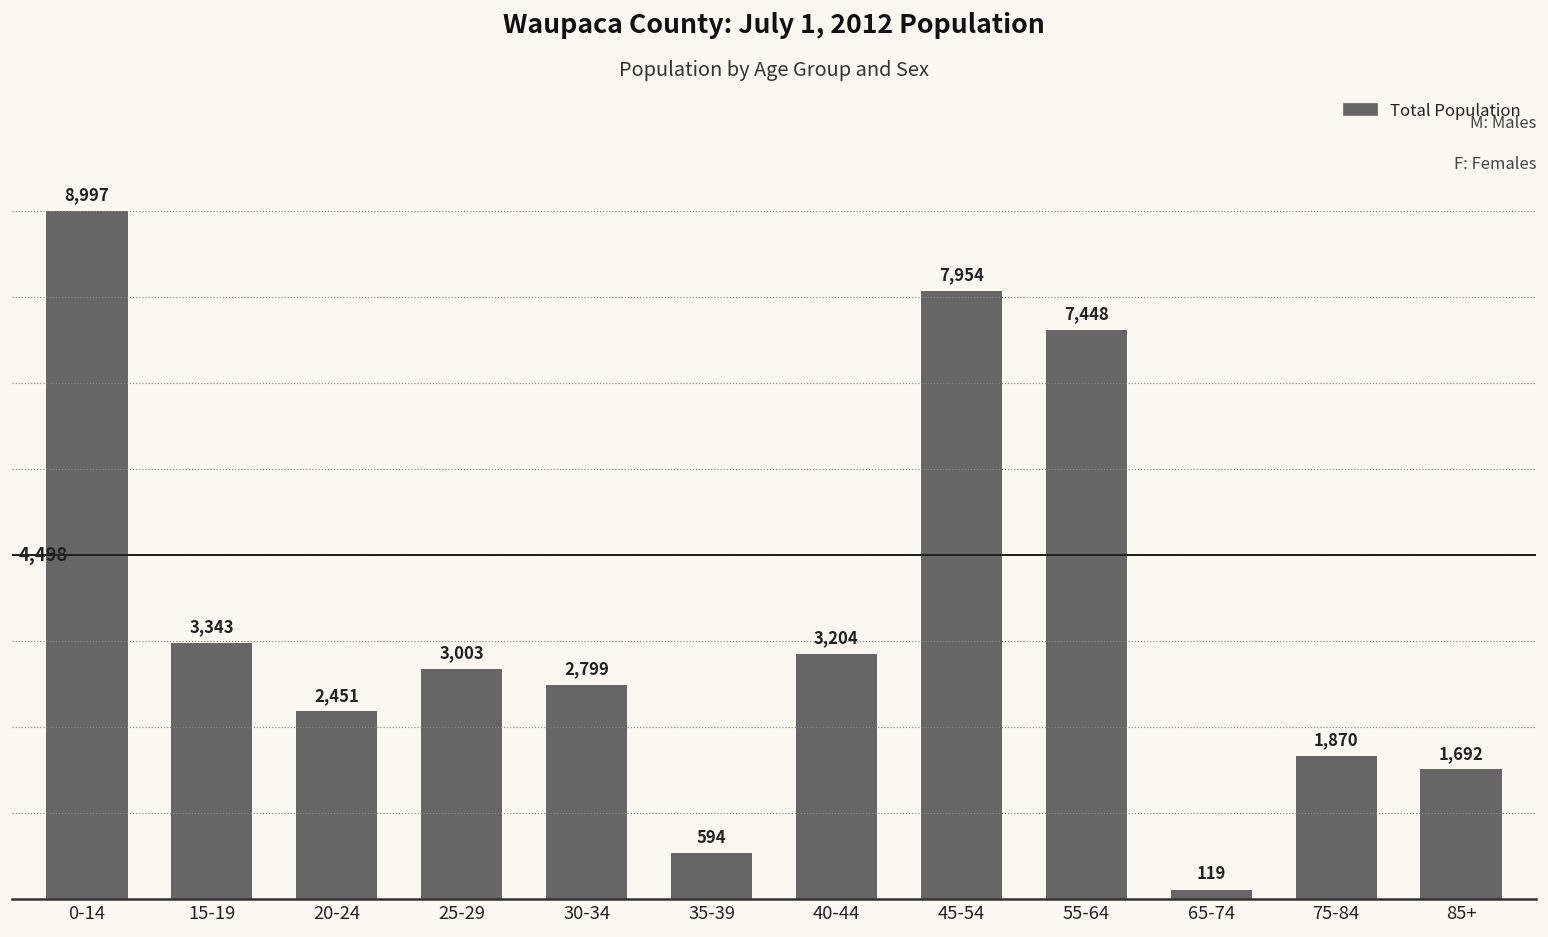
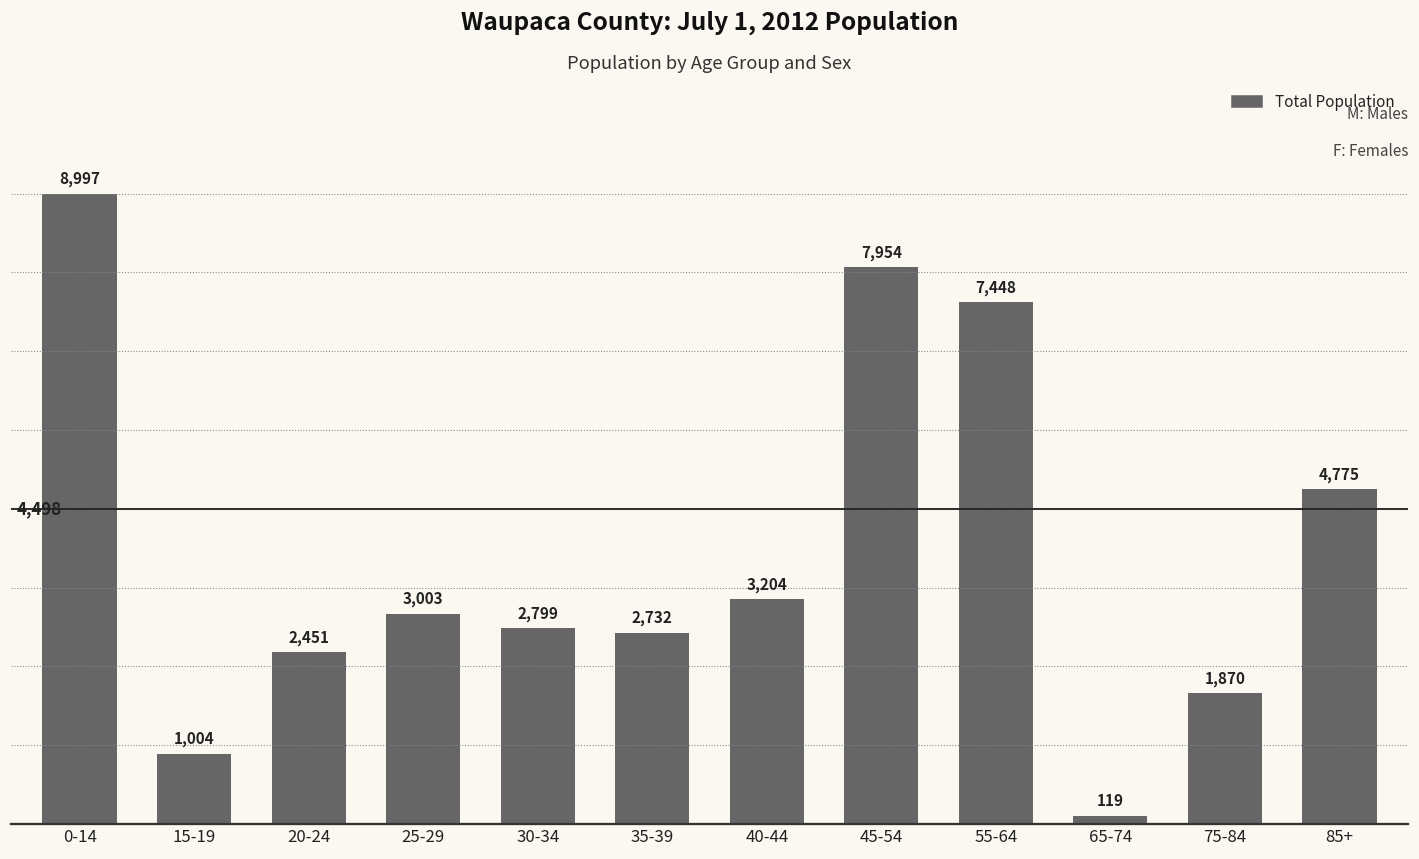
15-19: 3,343 -> 1,004
35-39: 594 -> 2,732
85+: 1,692 -> 4,775
